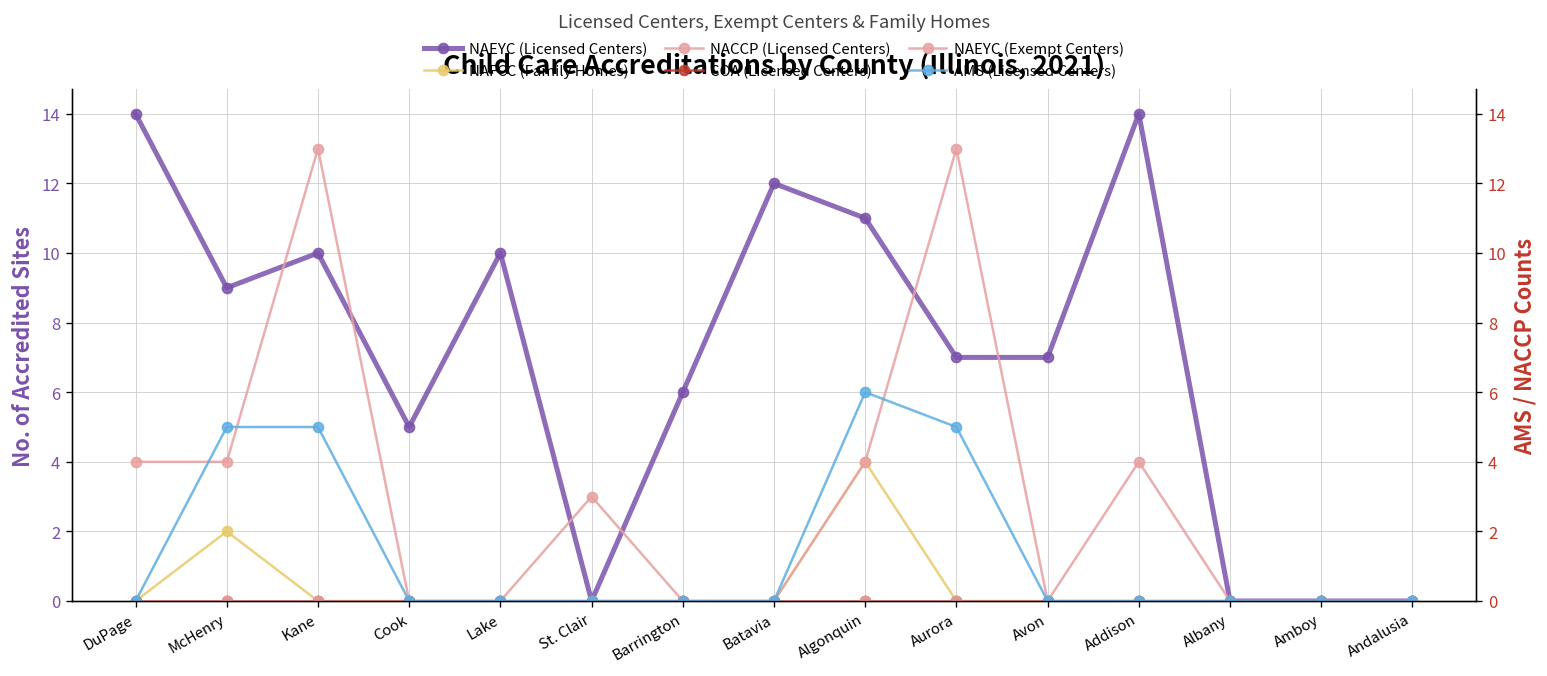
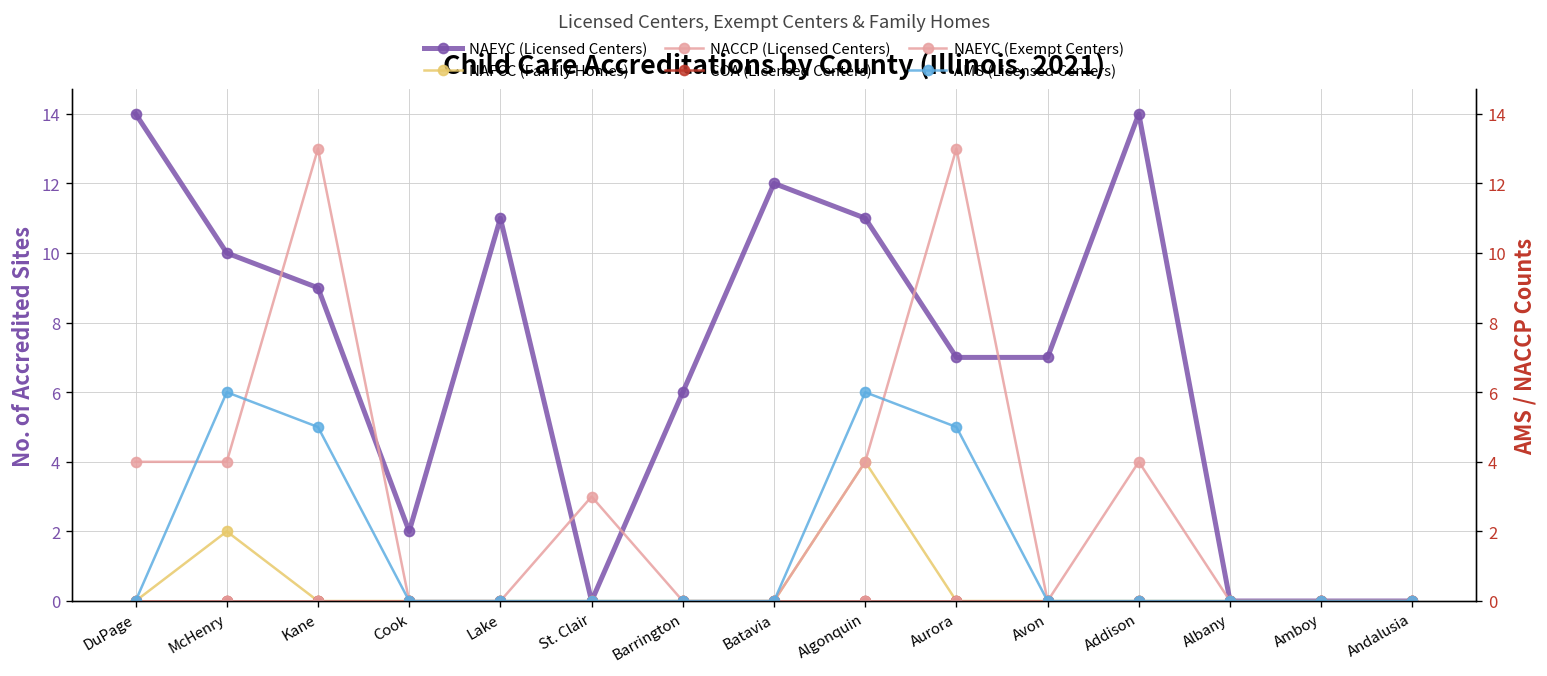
NAEYC (Licensed Centers), McHenry: 9 -> 10
AMS (Licensed Centers), McHenry: 5 -> 6
NAEYC (Licensed Centers), Kane: 10 -> 9
NAEYC (Licensed Centers), Cook: 5 -> 2
NAEYC (Licensed Centers), Lake: 10 -> 11
